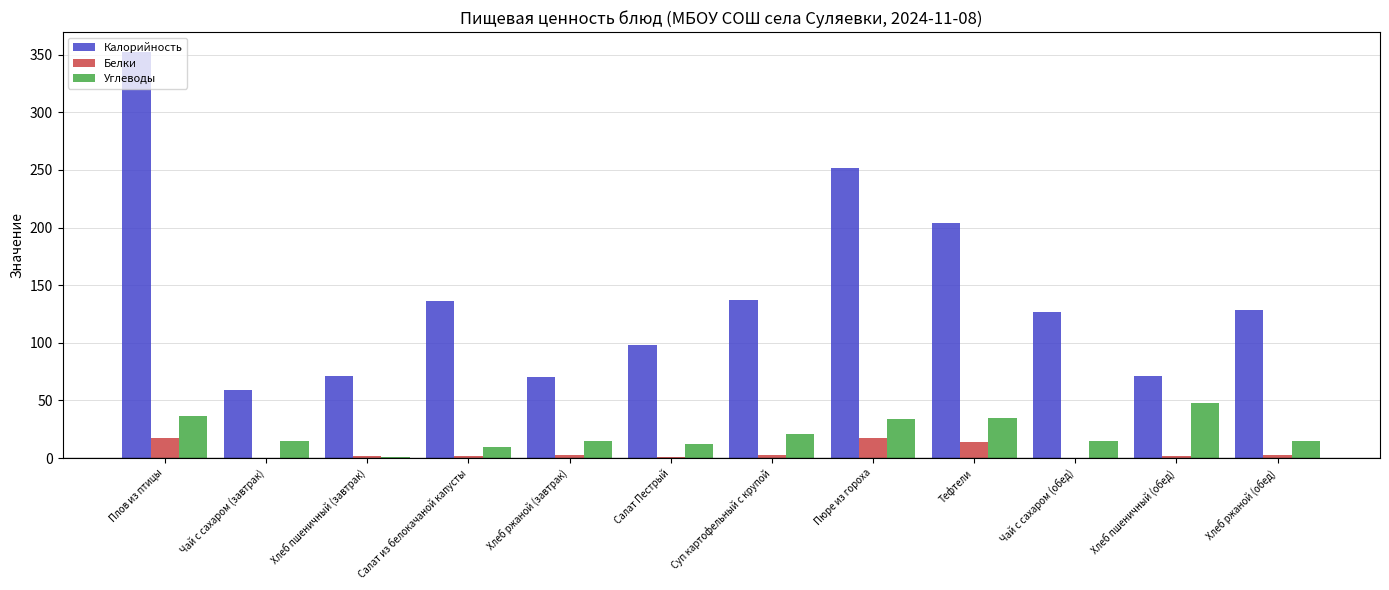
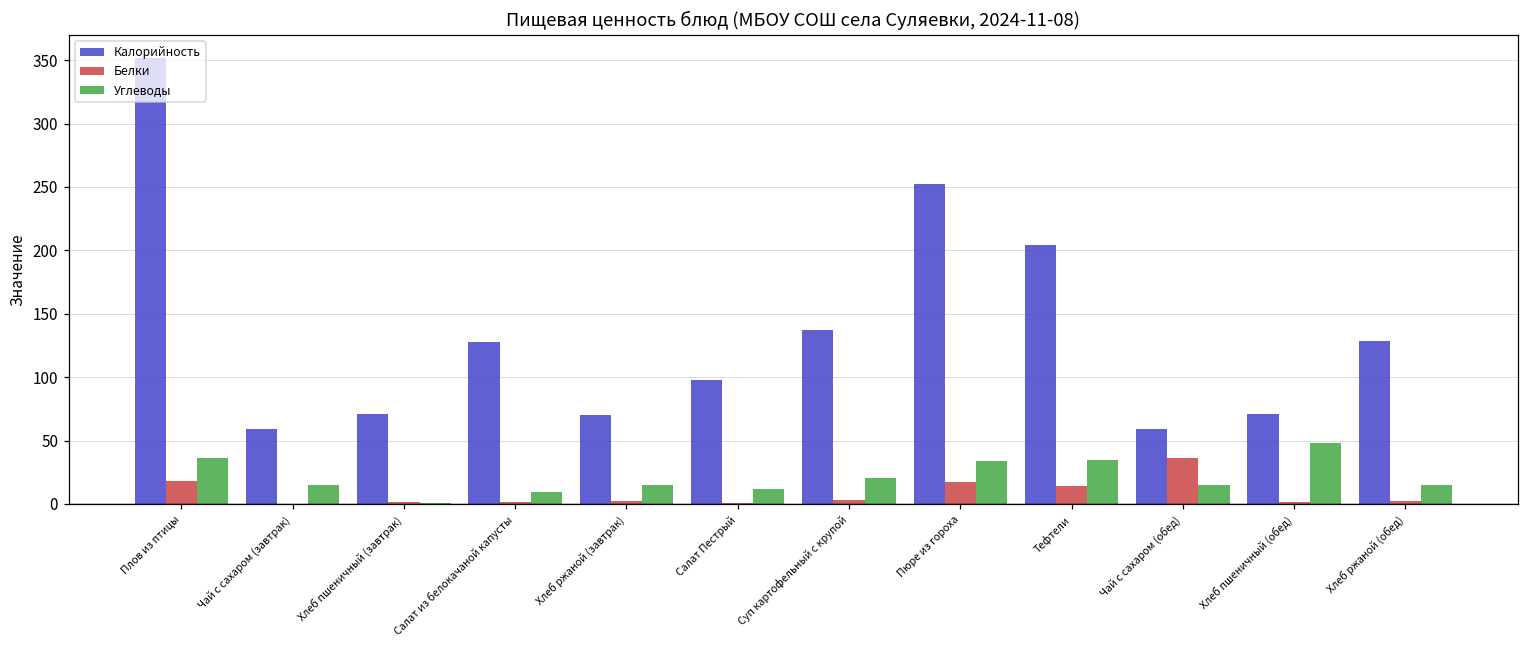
Калорийность, Салат из белокачаной капусты: 136 -> 128
Калорийность, Чай с сахаром (обед): 127 -> 59
Белки, Чай с сахаром (обед): 0 -> 36
